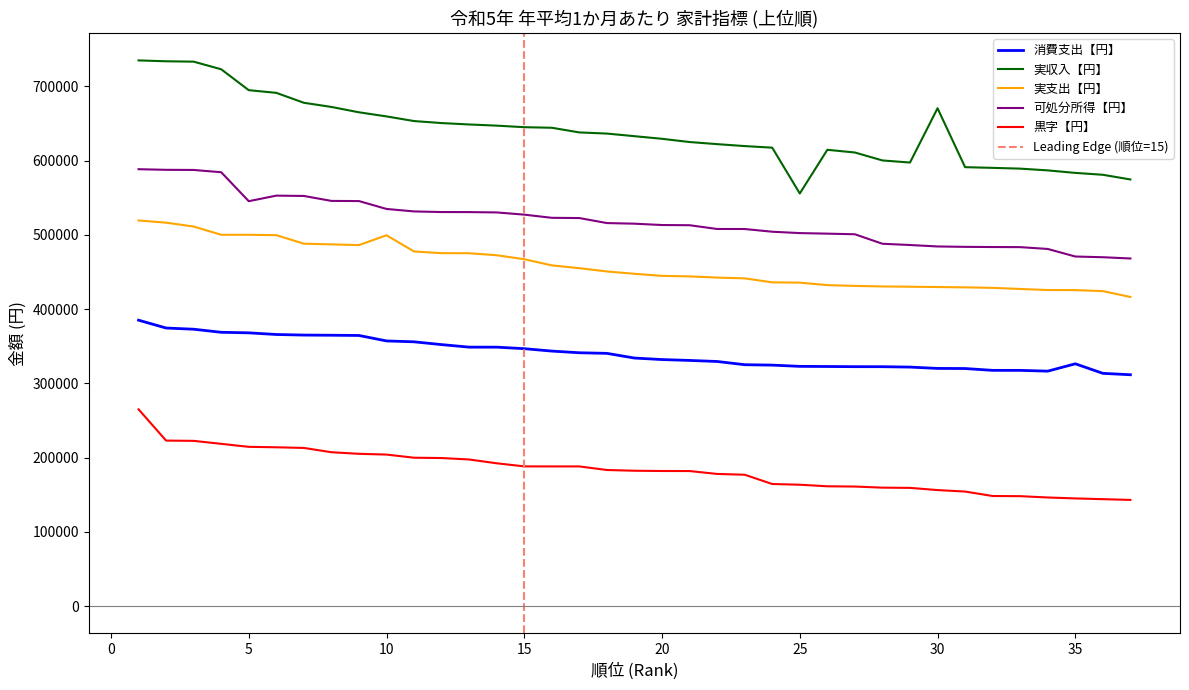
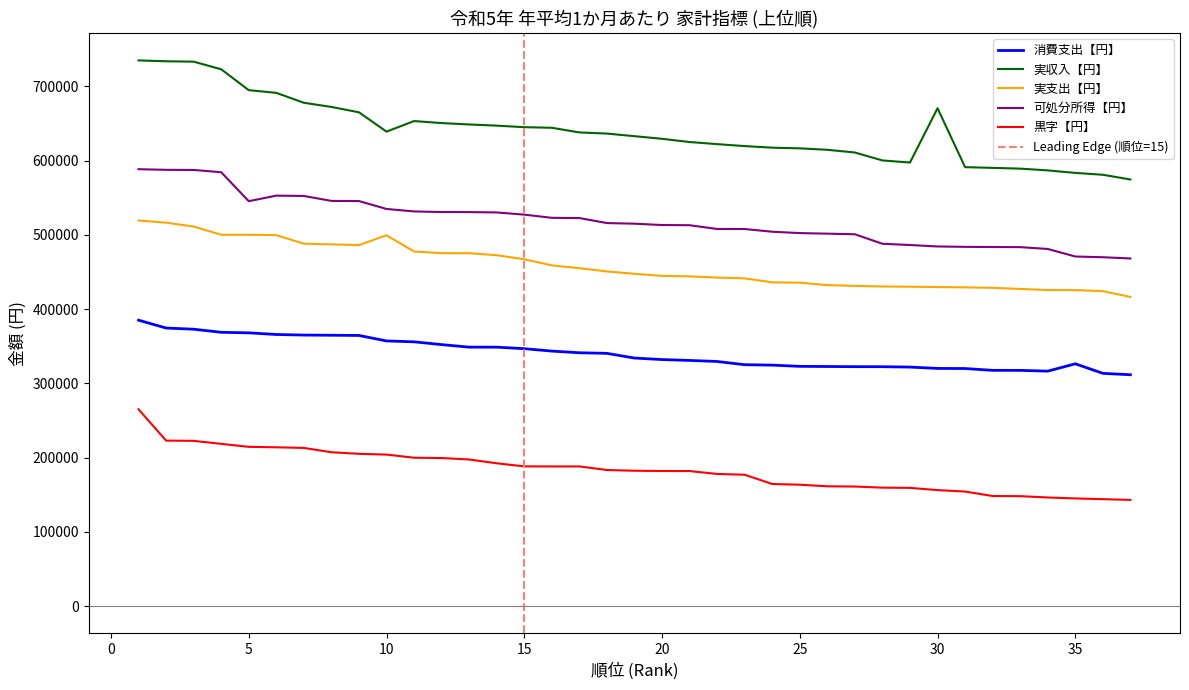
実収入【円】, 10: 660000 -> 640000
実収入【円】, 25: 560000 -> 620000
